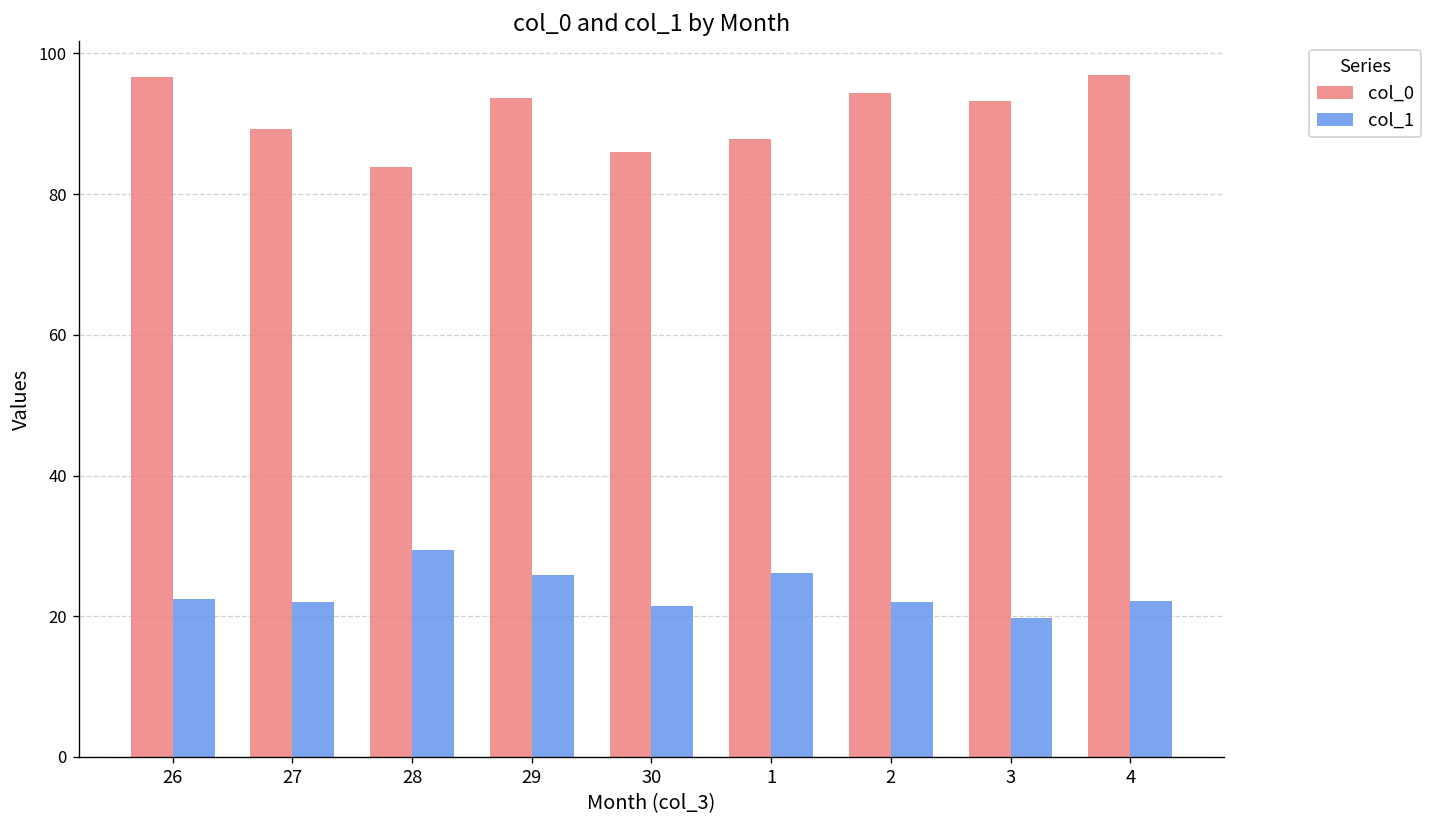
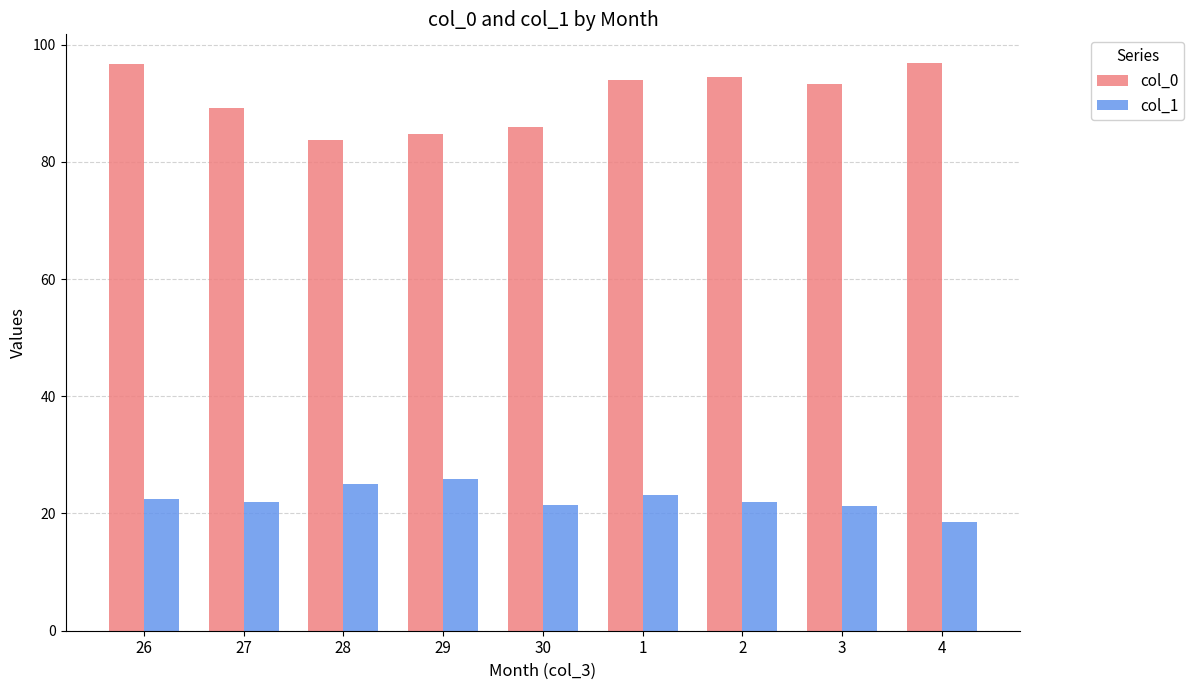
col_1, 28: 29 -> 25
col_0, 29: 94 -> 85
col_0, 1: 88 -> 94
col_1, 1: 26 -> 23
col_1, 3: 20 -> 21
col_1, 4: 22 -> 19
